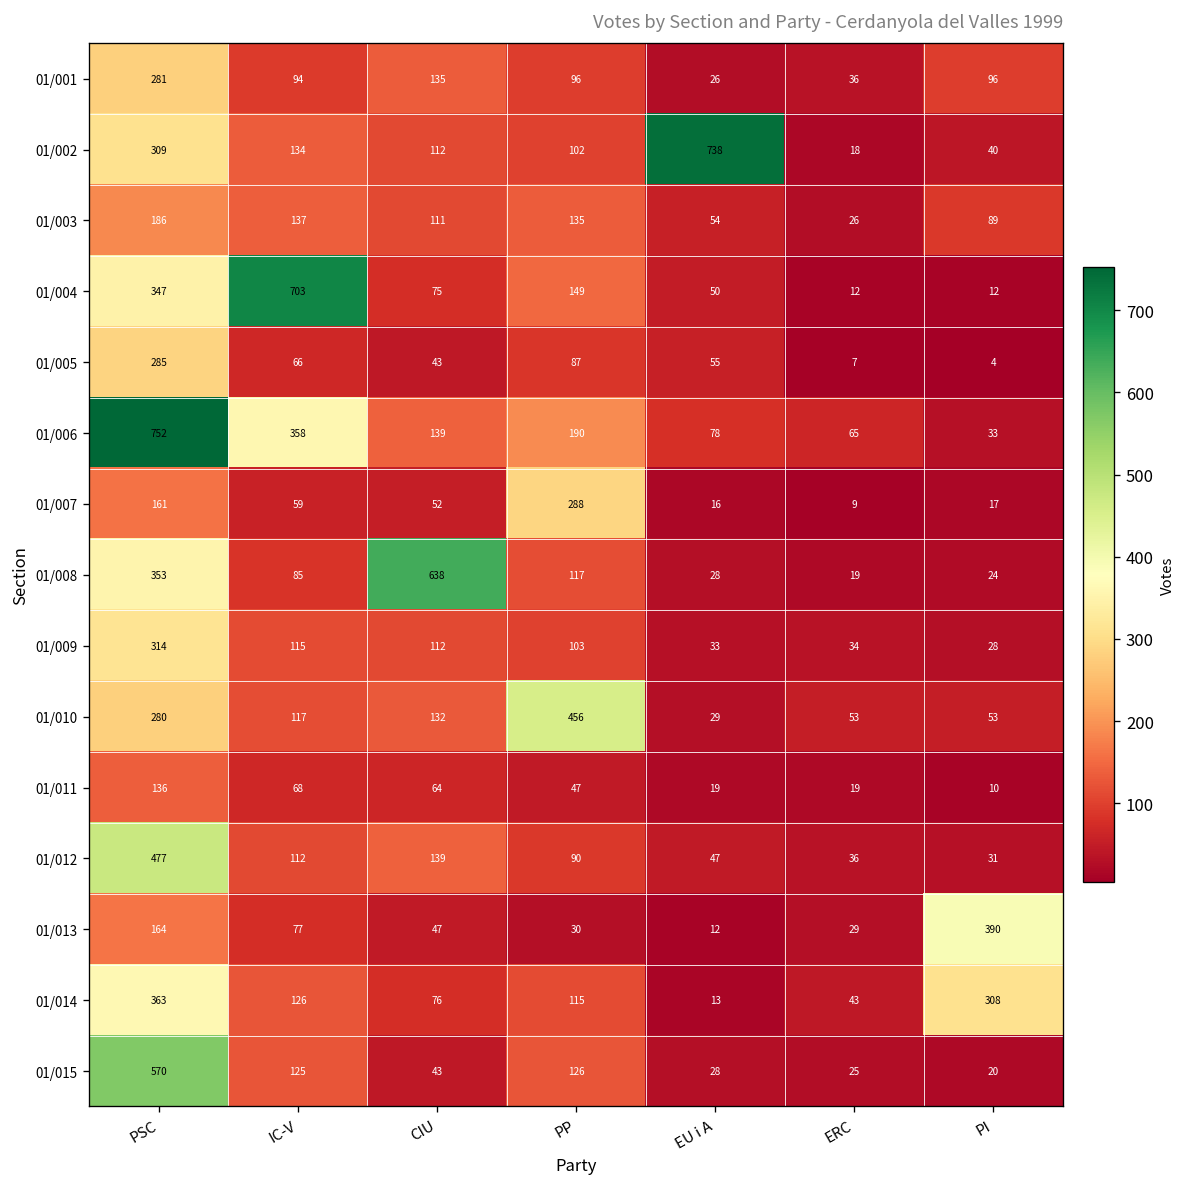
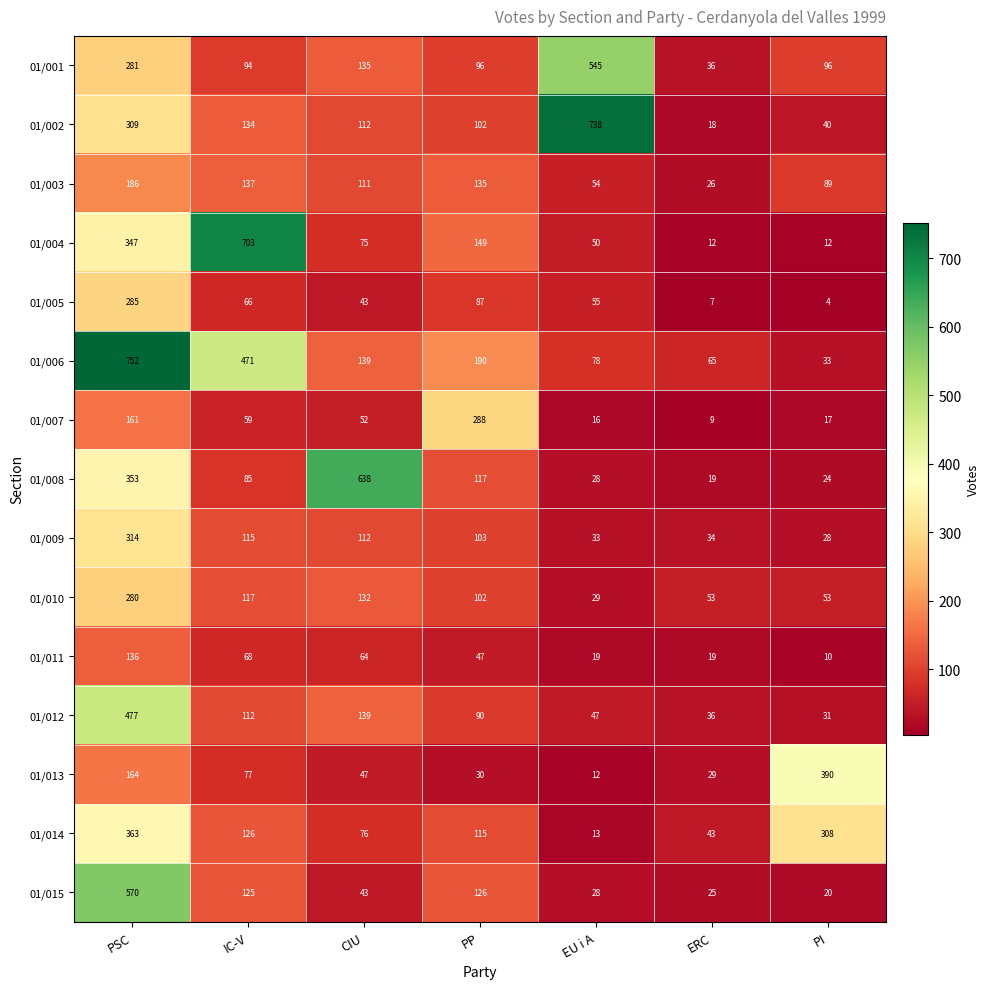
01/001, EU i A: 26 -> 545
01/006, IC-V: 358 -> 471
01/010, PP: 456 -> 102
